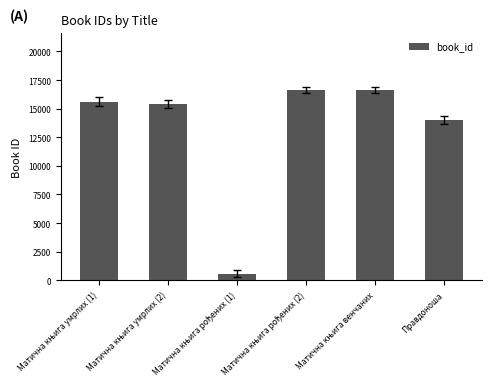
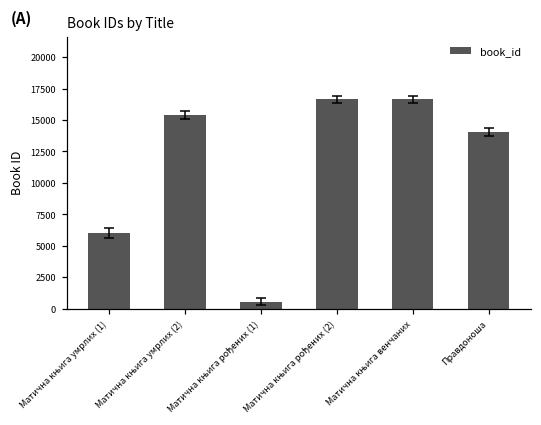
book_id, Матична књига умрлих (1): 15600 -> 6000
